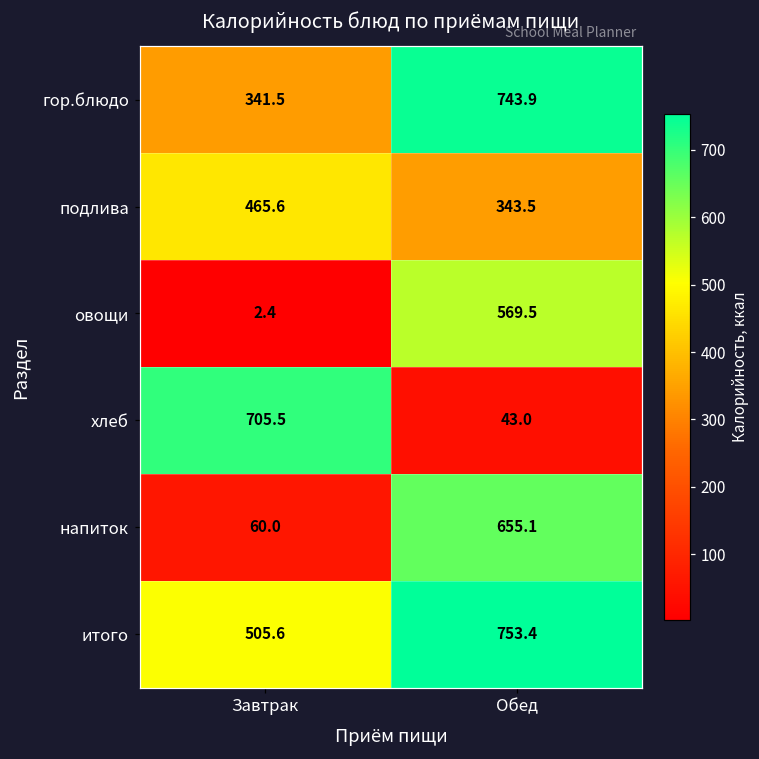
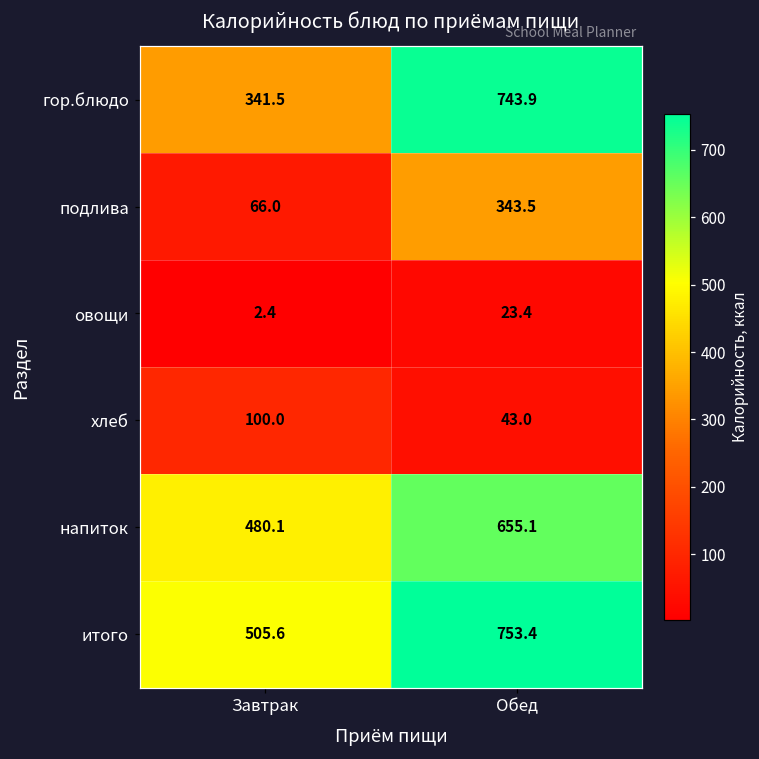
подлива, Завтрак: 465.6 -> 66.0
овощи, Обед: 569.5 -> 23.4
хлеб, Завтрак: 705.5 -> 100.0
напиток, Завтрак: 60.0 -> 480.1
